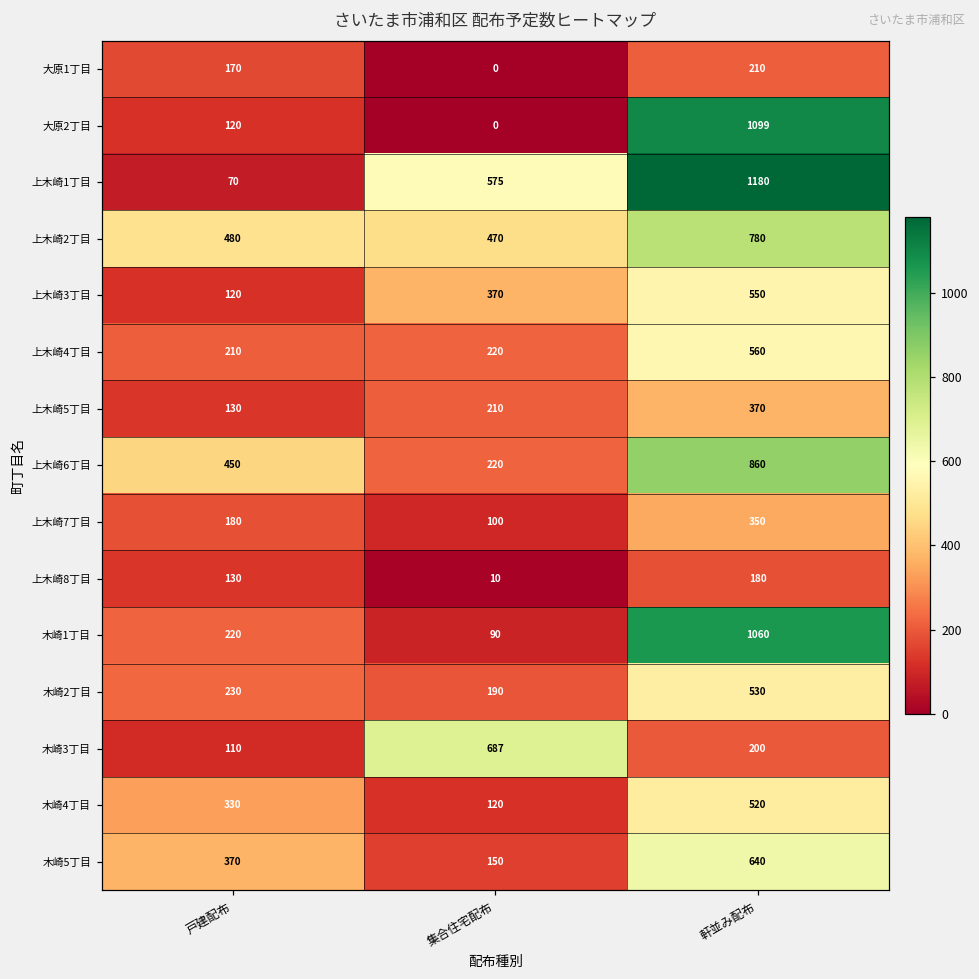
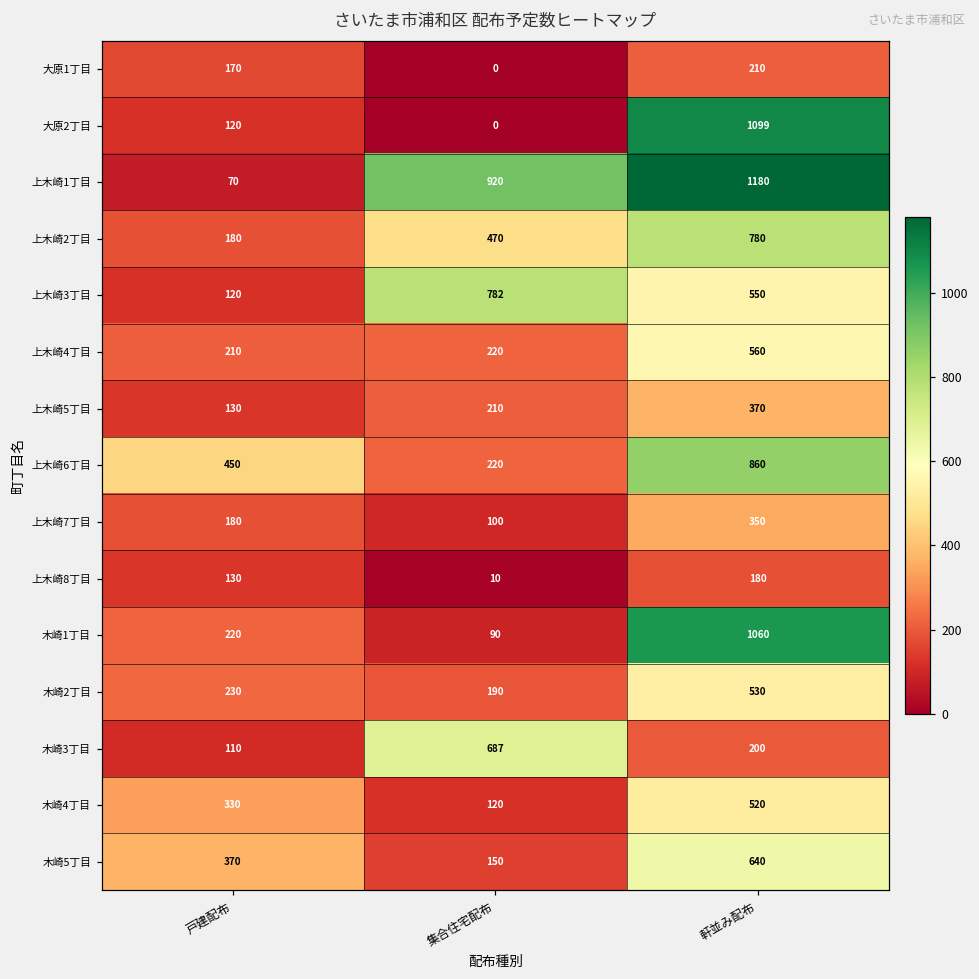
上木崎1丁目, 集合住宅配布: 575 -> 920
上木崎2丁目, 戸建配布: 480 -> 180
上木崎3丁目, 集合住宅配布: 370 -> 782
